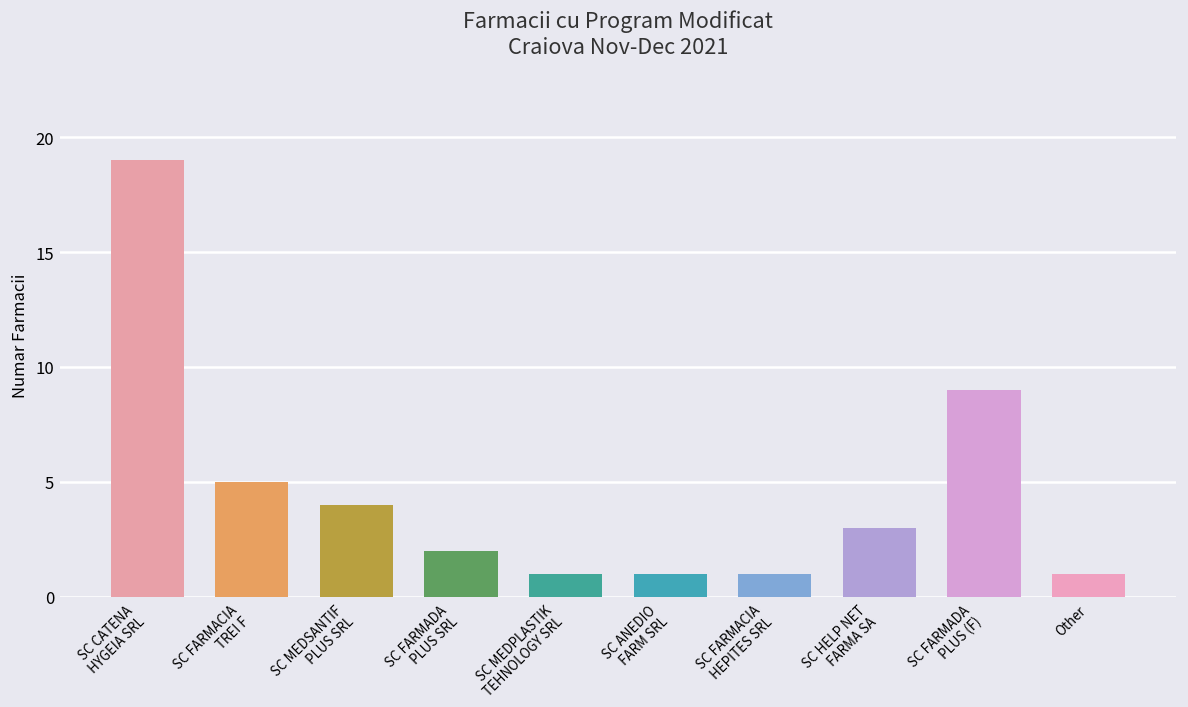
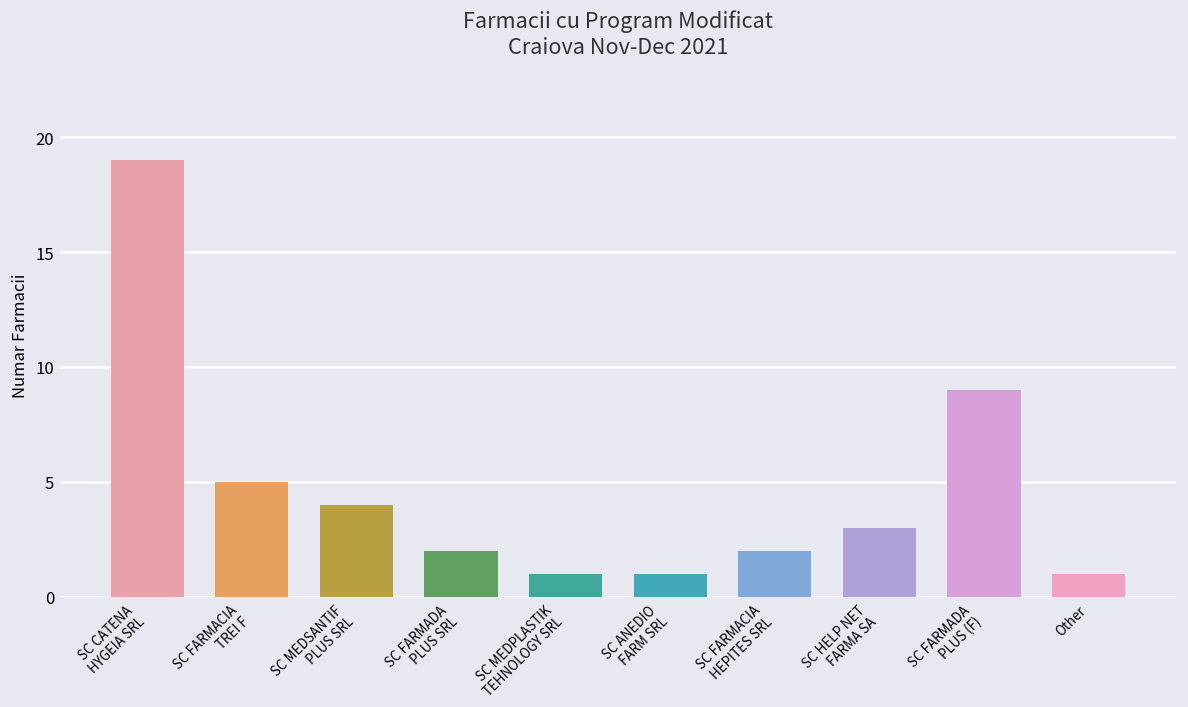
SC FARMACIA HEPITES SRL: 1 -> 2
